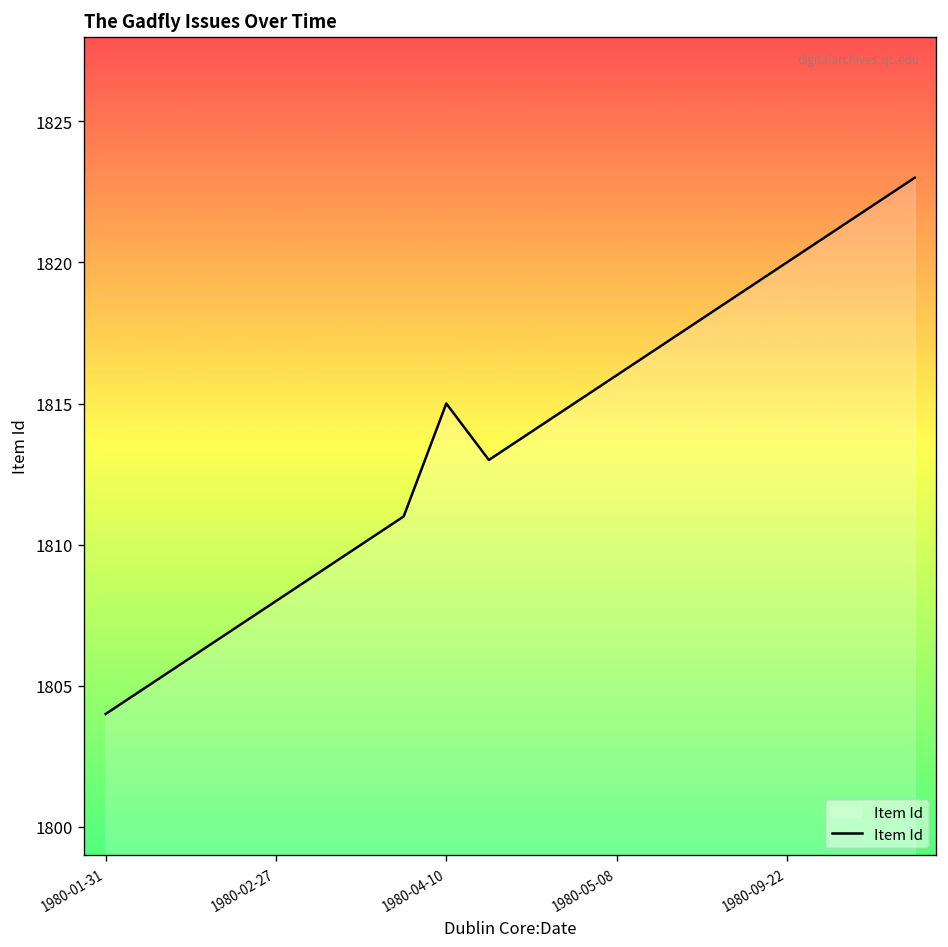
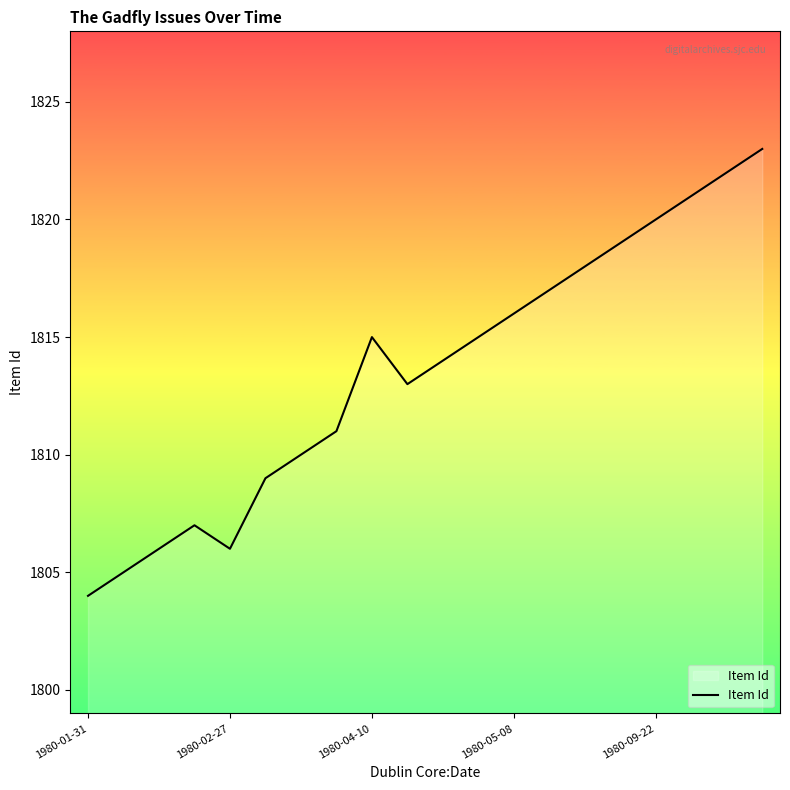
1980-02-27: 1808 -> 1806
